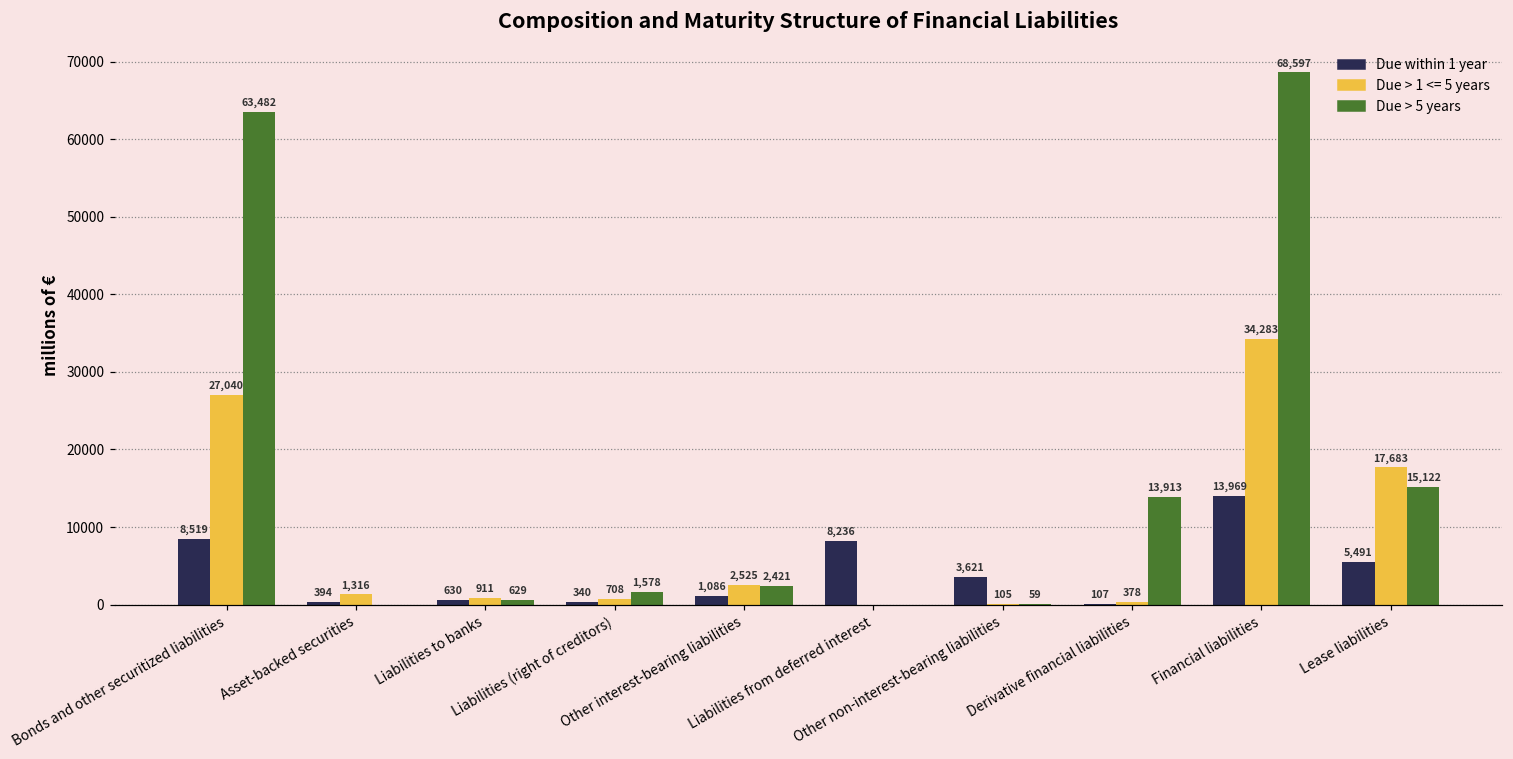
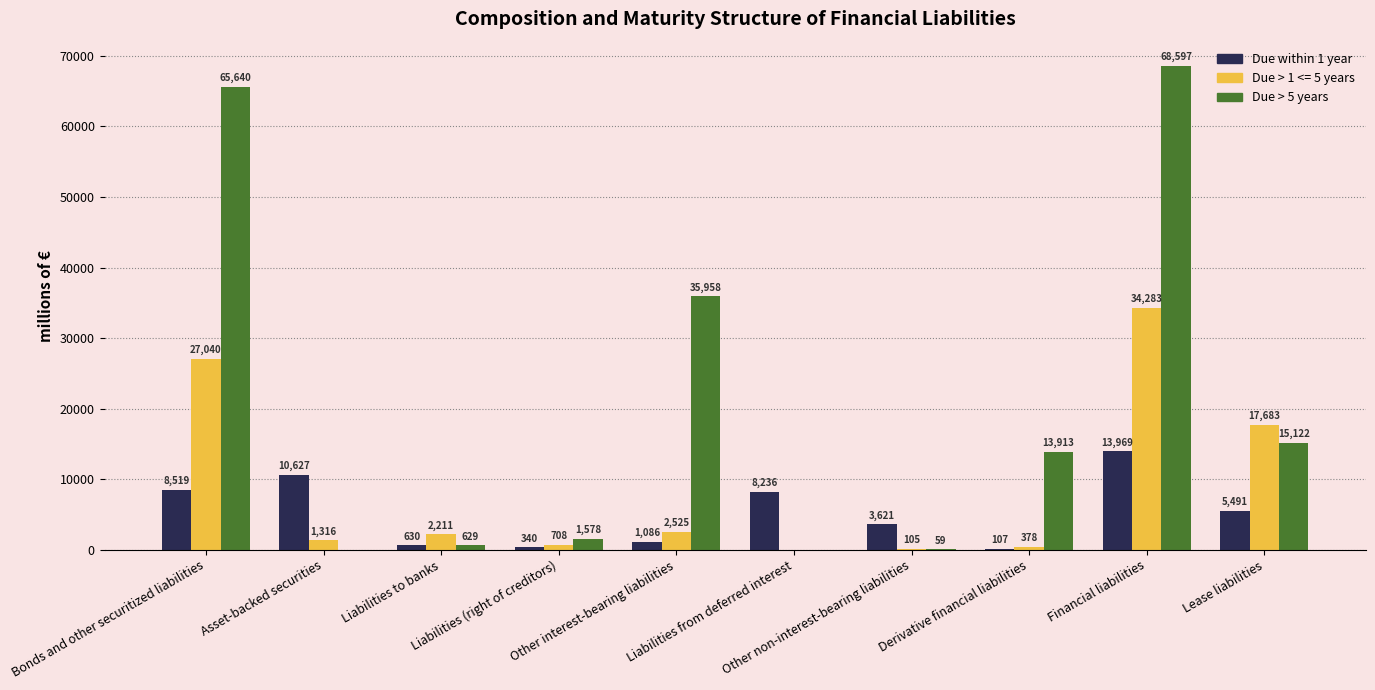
Due > 5 years, Bonds and other securitized liabilities: 63,482 -> 65,640
Due within 1 year, Asset-backed securities: 394 -> 10,627
Due > 1 <= 5 years, Liabilities to banks: 911 -> 2,211
Due > 5 years, Other interest-bearing liabilities: 2,421 -> 35,958
